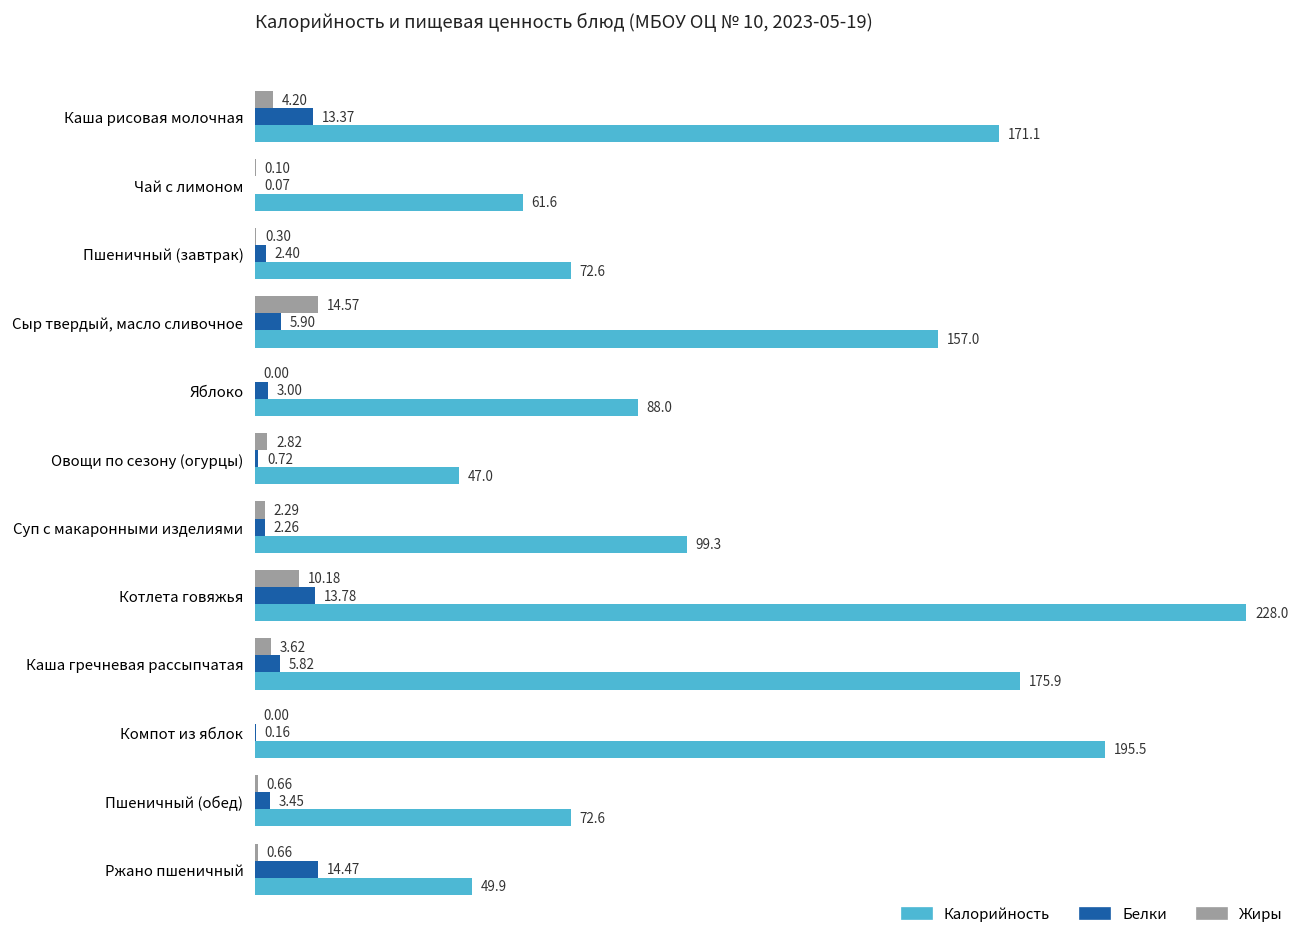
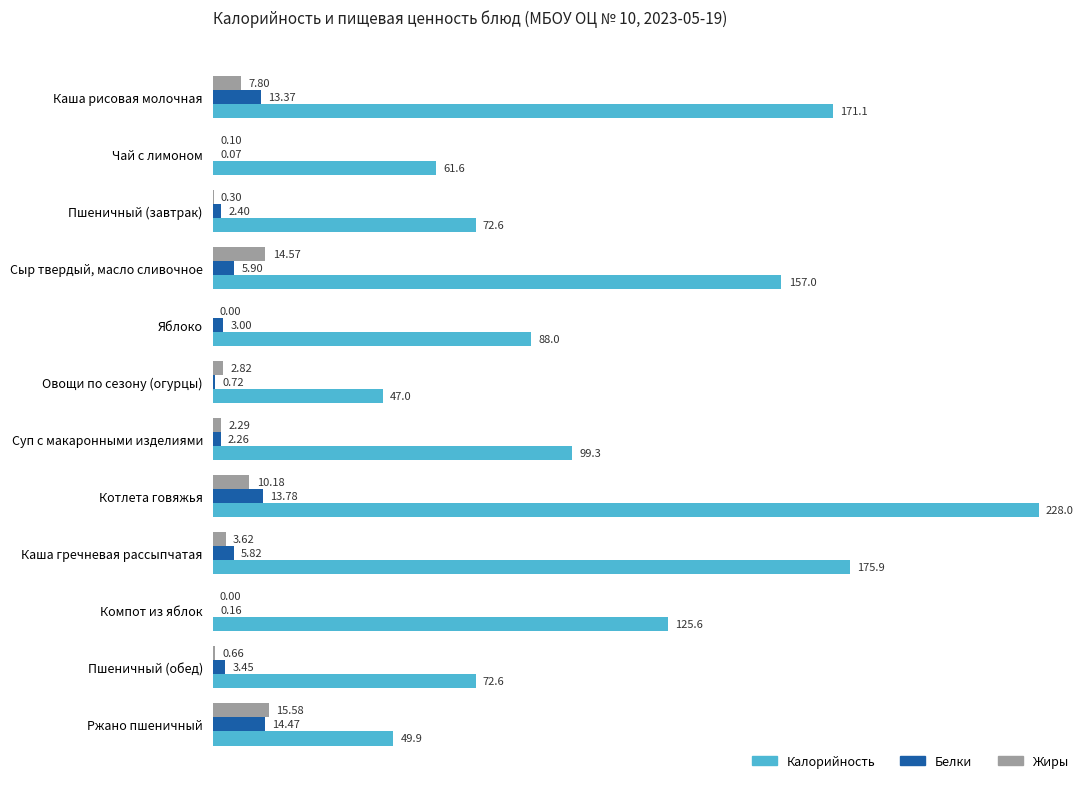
Жиры, Каша рисовая молочная: 4.20 -> 7.80
Калорийность, Компот из яблок: 195.5 -> 125.6
Жиры, Ржано пшеничный: 0.66 -> 15.58
